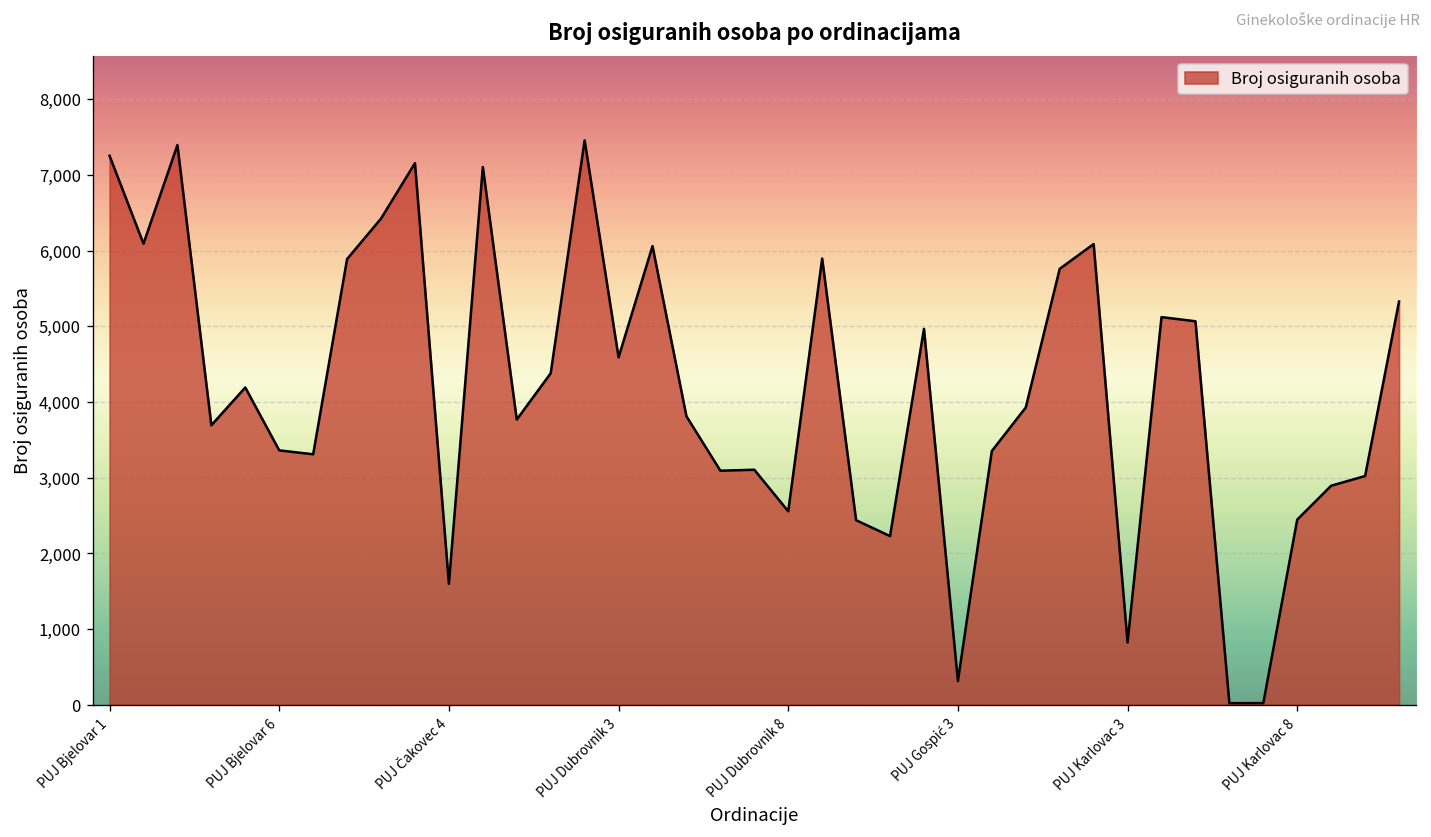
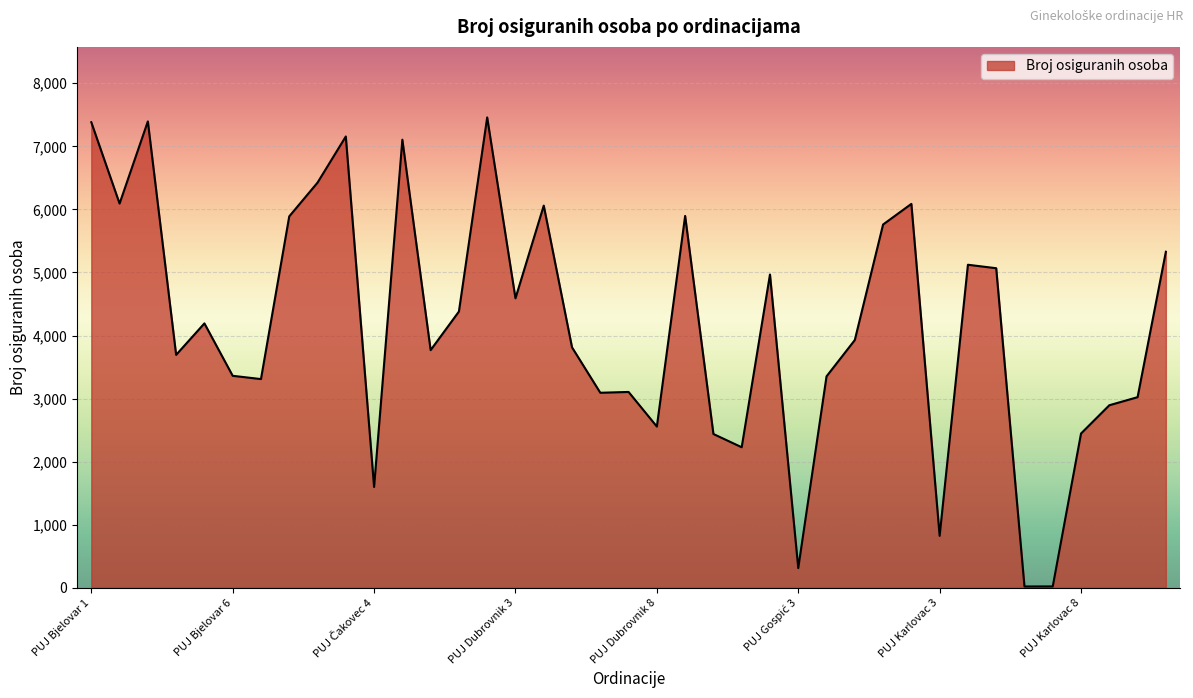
PUJ Bjelovar 1: 7,300 -> 7,400
